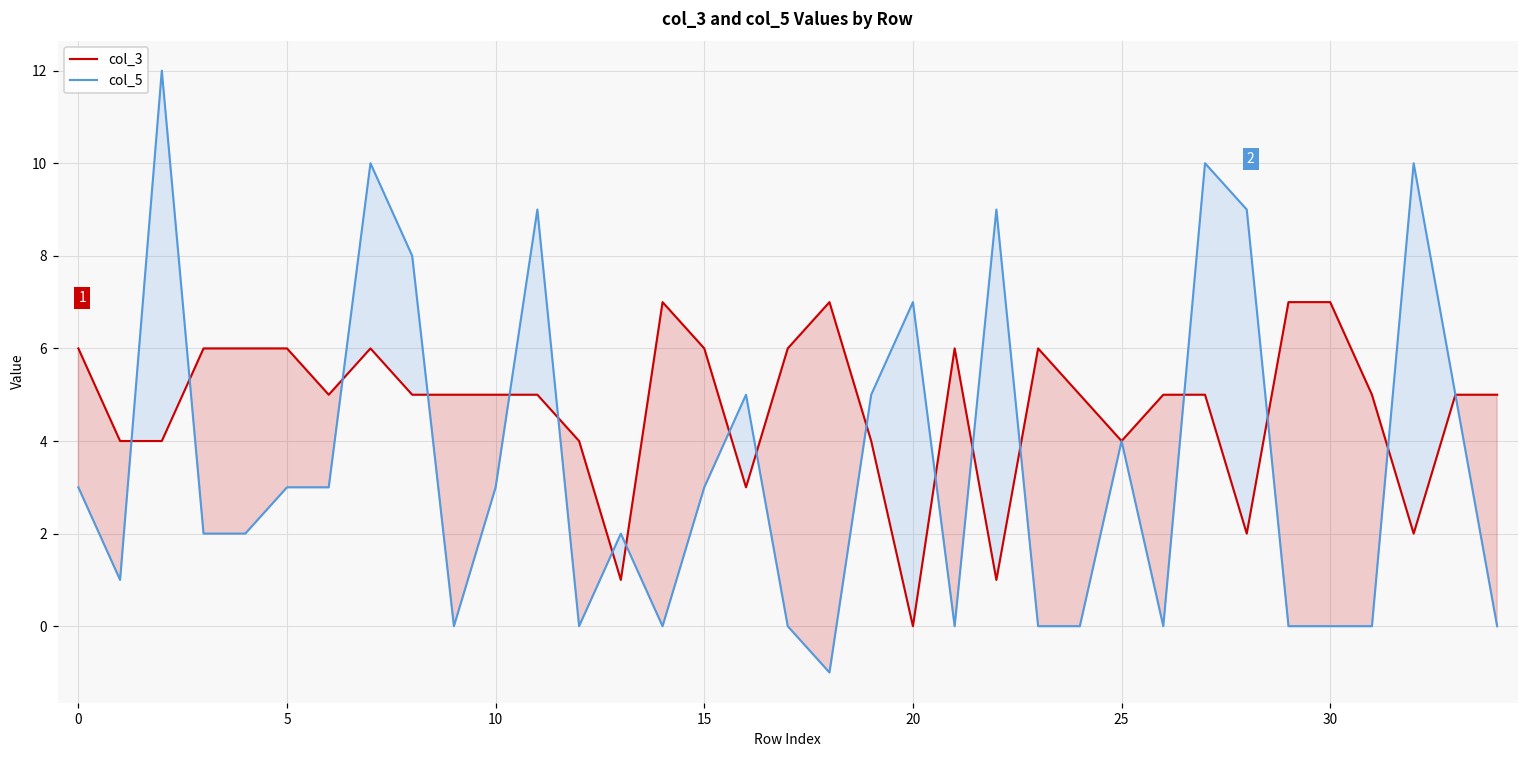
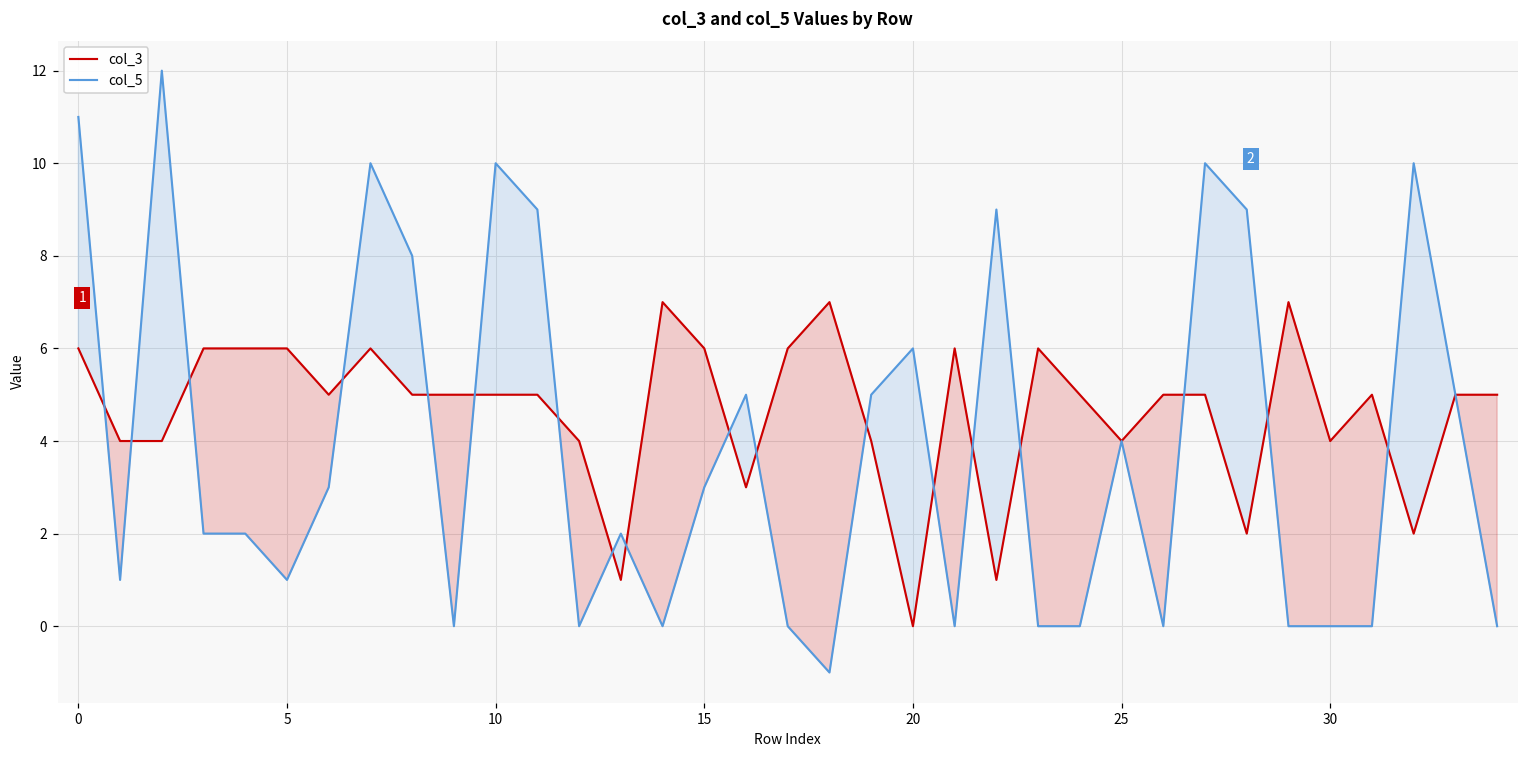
col_5, 0: 3 -> 11
col_5, 5: 3 -> 1
col_5, 10: 3 -> 10
col_5, 20: 7 -> 6
col_3, 30: 7 -> 4
